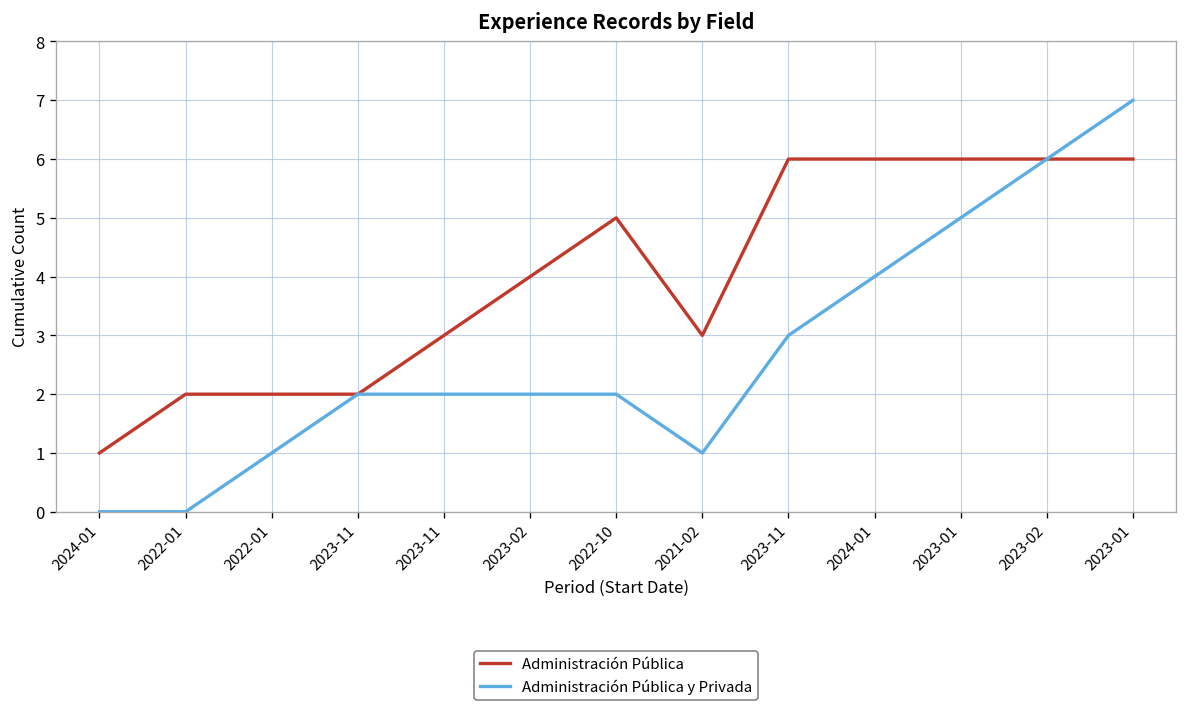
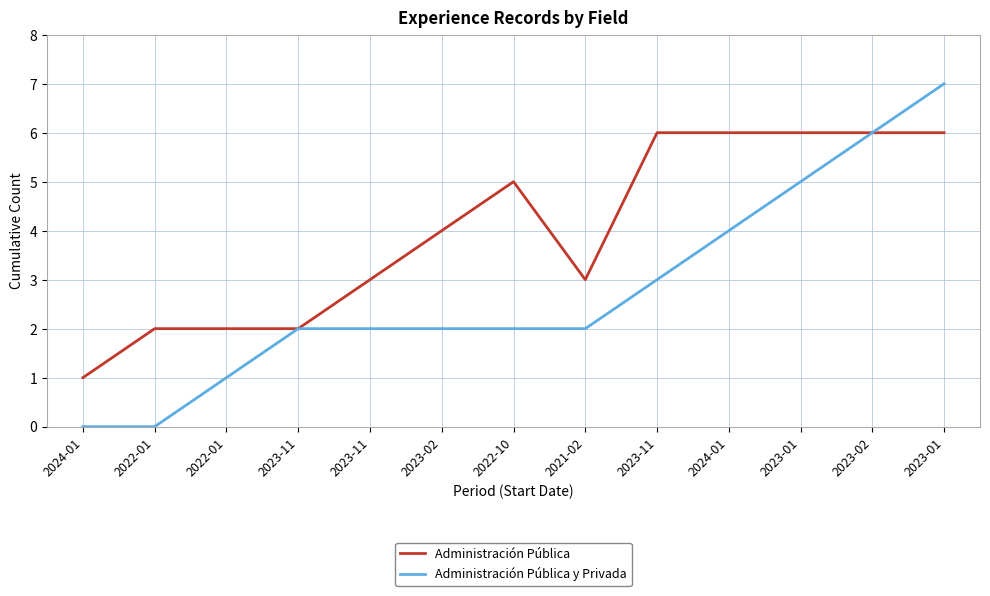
Administración Pública y Privada, 2021-02: 1 -> 2
